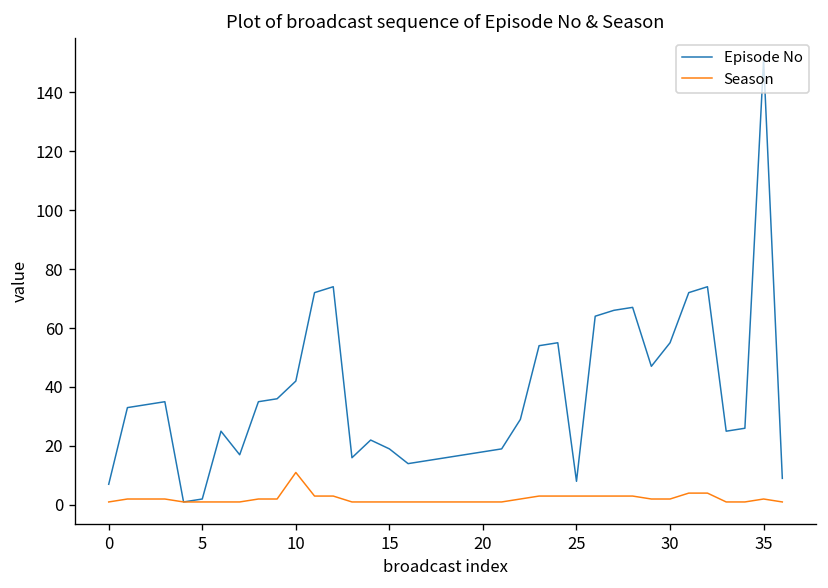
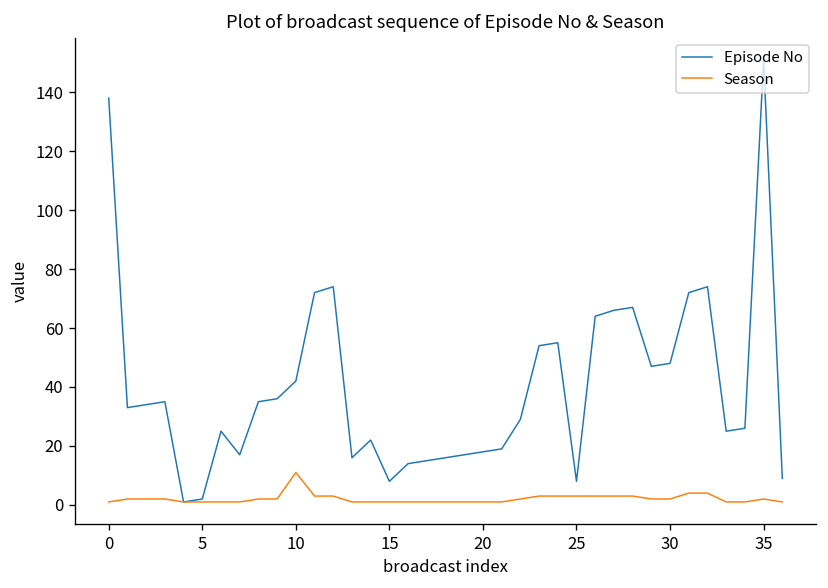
Episode No, 0: 7 -> 138
Episode No, 15: 19 -> 8
Episode No, 30: 55 -> 48
